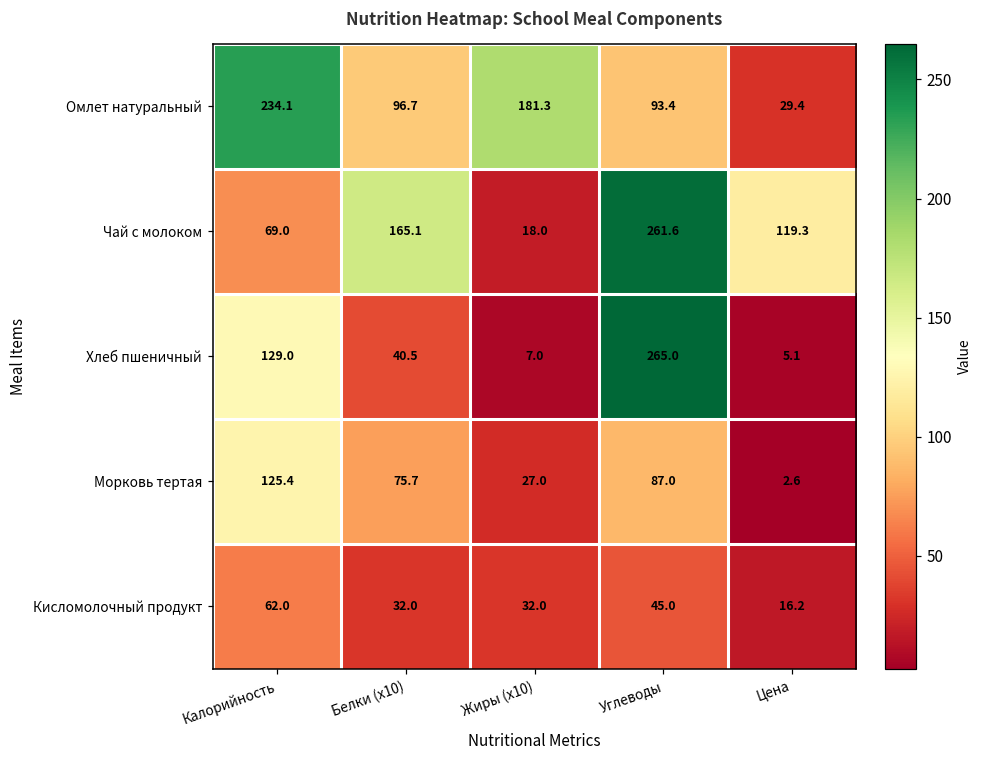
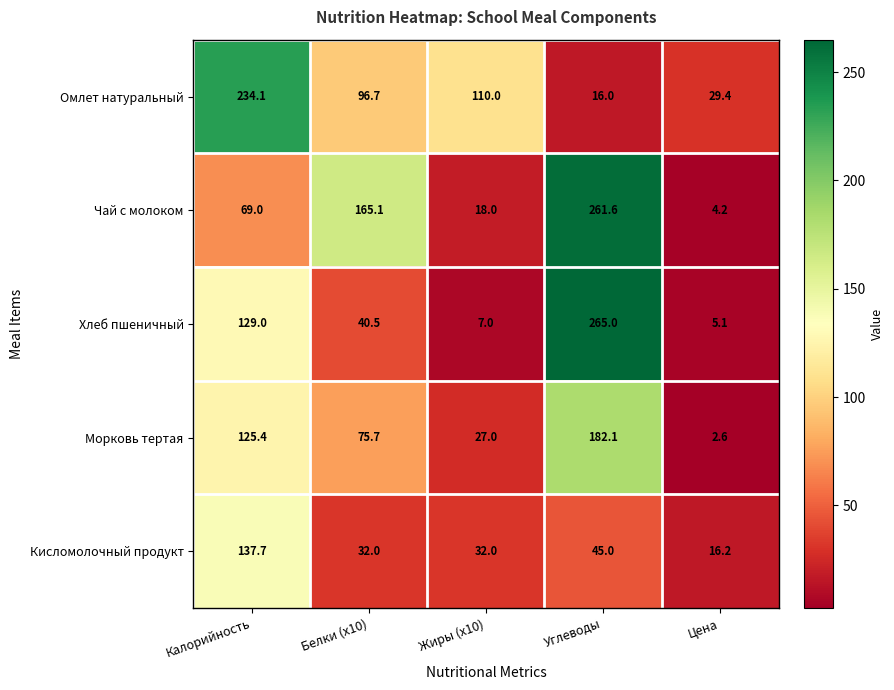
Омлет натуральный, Жиры (x10): 181.3 -> 110.0
Омлет натуральный, Углеводы: 93.4 -> 16.0
Чай с молоком, Цена: 119.3 -> 4.2
Морковь тертая, Углеводы: 87.0 -> 182.1
Кисломолочный продукт, Калорийность: 62.0 -> 137.7
